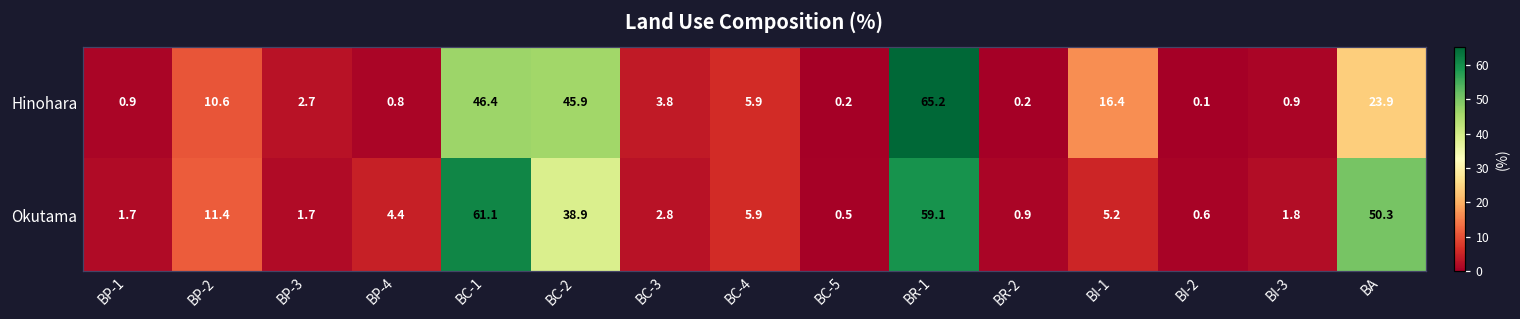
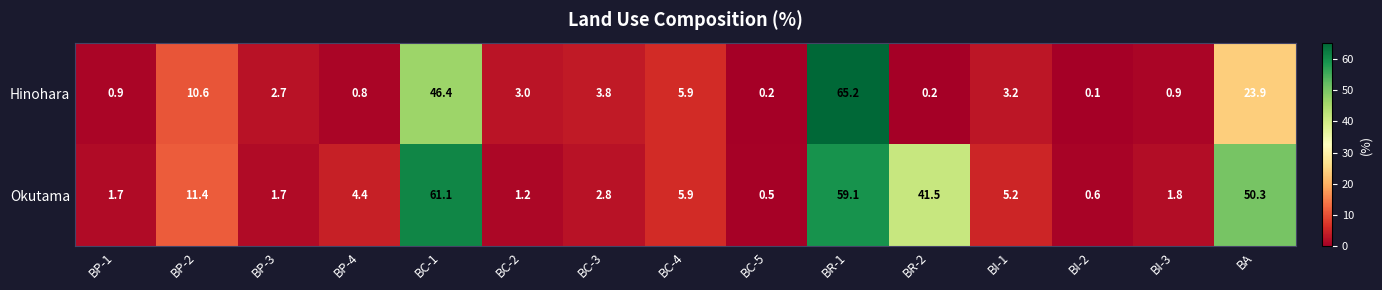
Hinohara, BC-2: 45.9 -> 3.0
Hinohara, BI-1: 16.4 -> 3.2
Okutama, BC-2: 38.9 -> 1.2
Okutama, BR-2: 0.9 -> 41.5
